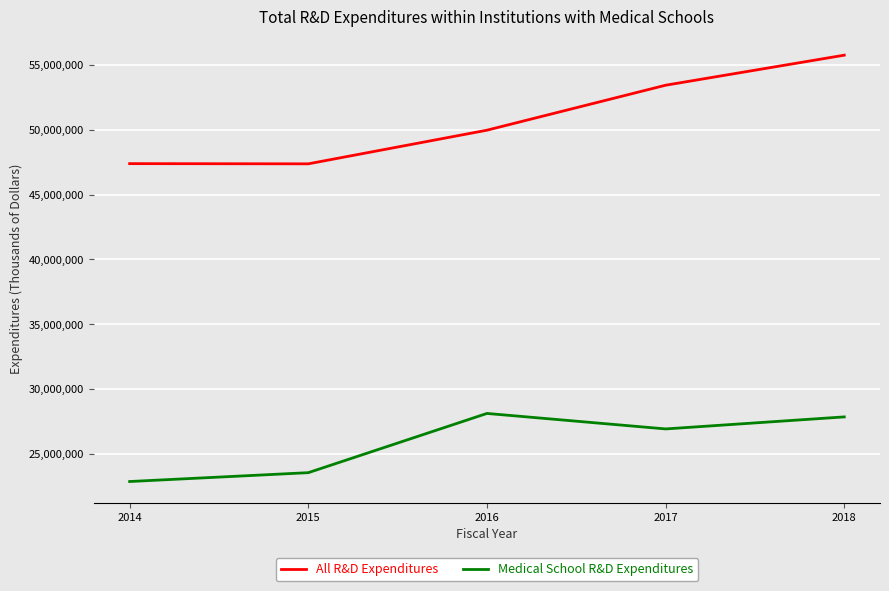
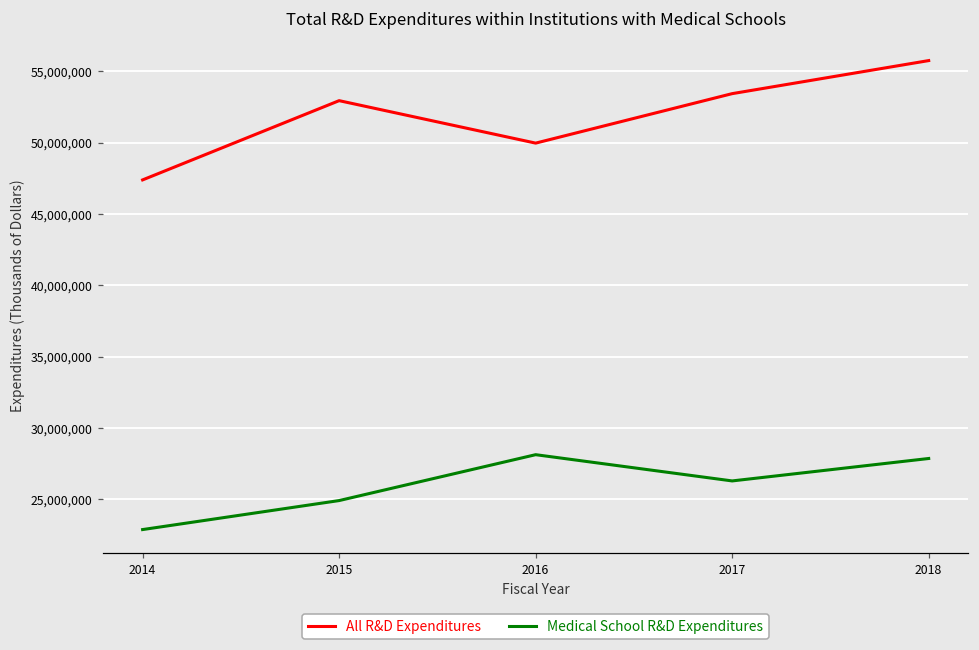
All R&D Expenditures, 2015: 47,400,000 -> 52,900,000
Medical School R&D Expenditures, 2015: 23,600,000 -> 24,900,000
Medical School R&D Expenditures, 2017: 26,900,000 -> 26,300,000
